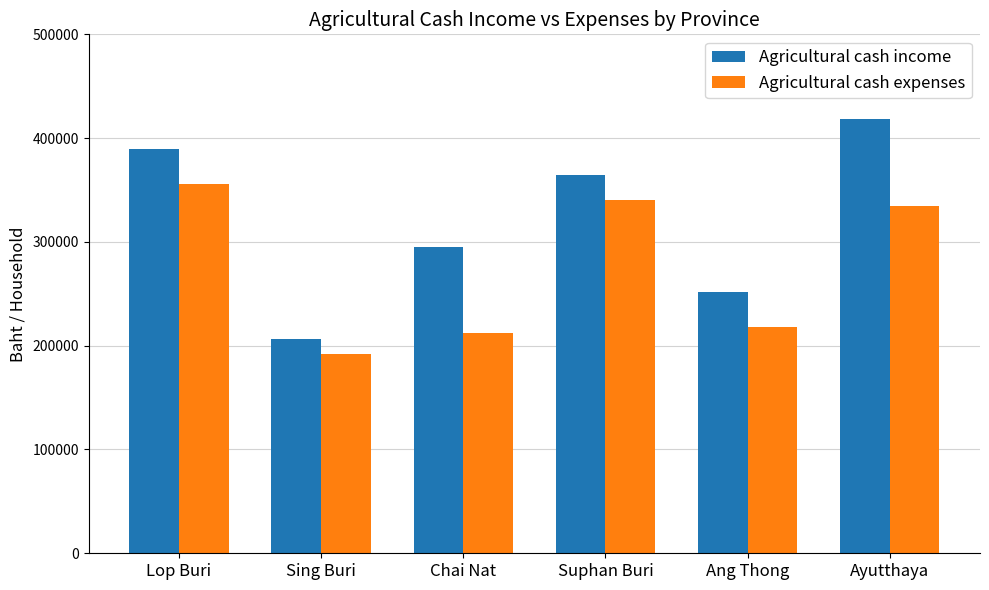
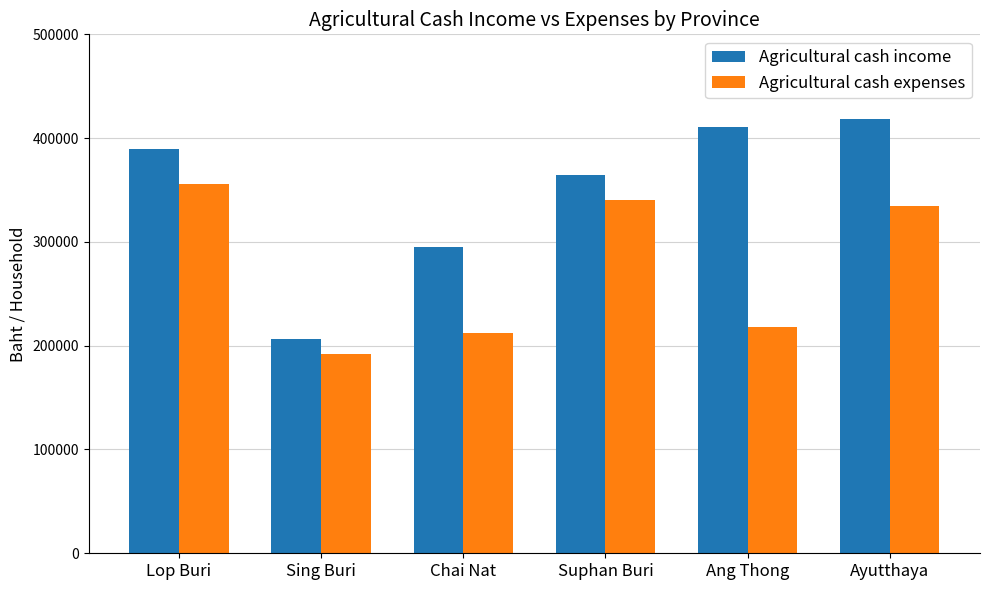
Agricultural cash income, Ang Thong: 252000 -> 411000
